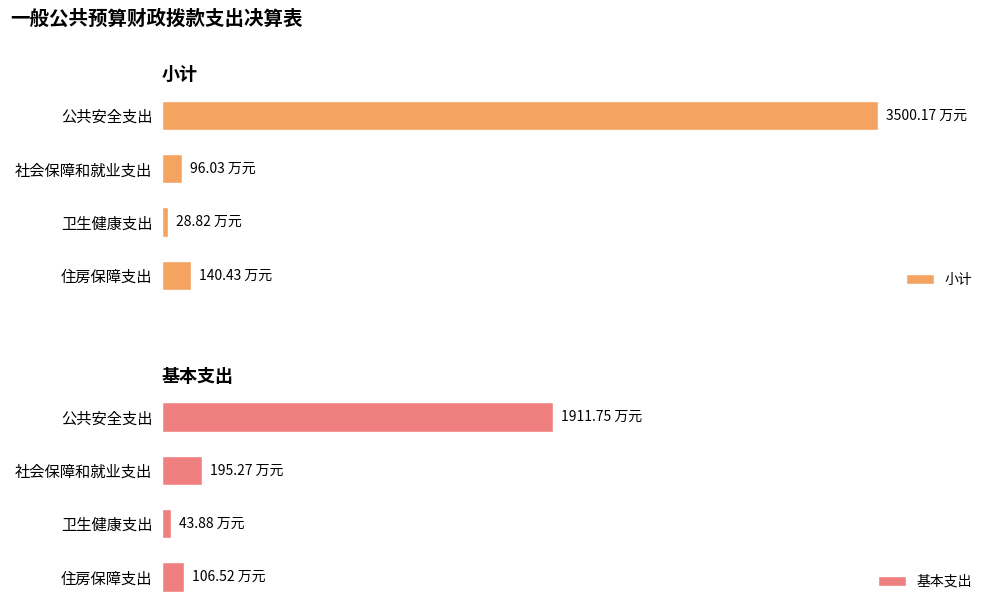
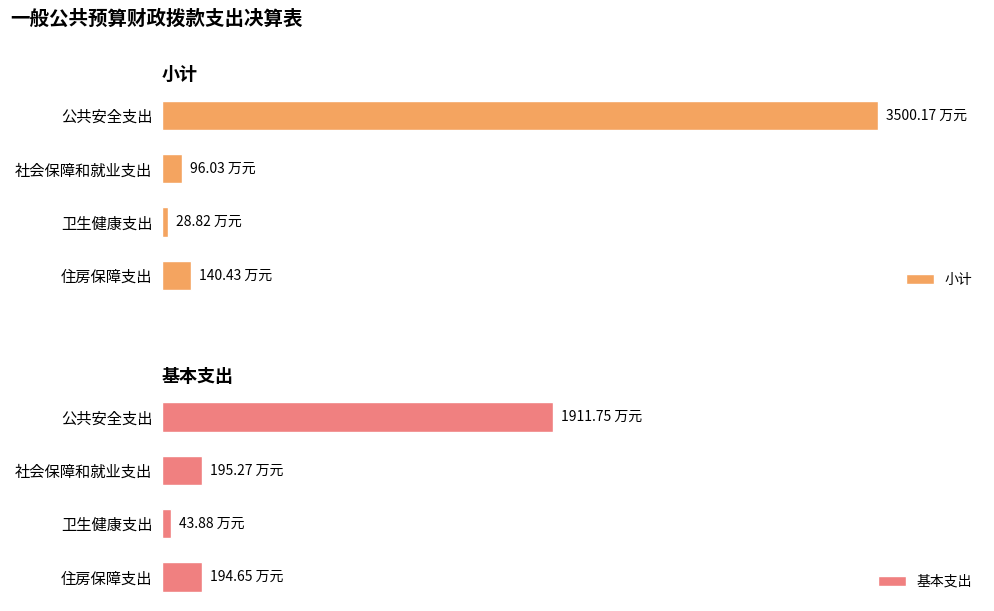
基本支出, 住房保障支出: 106.52 -> 194.65
